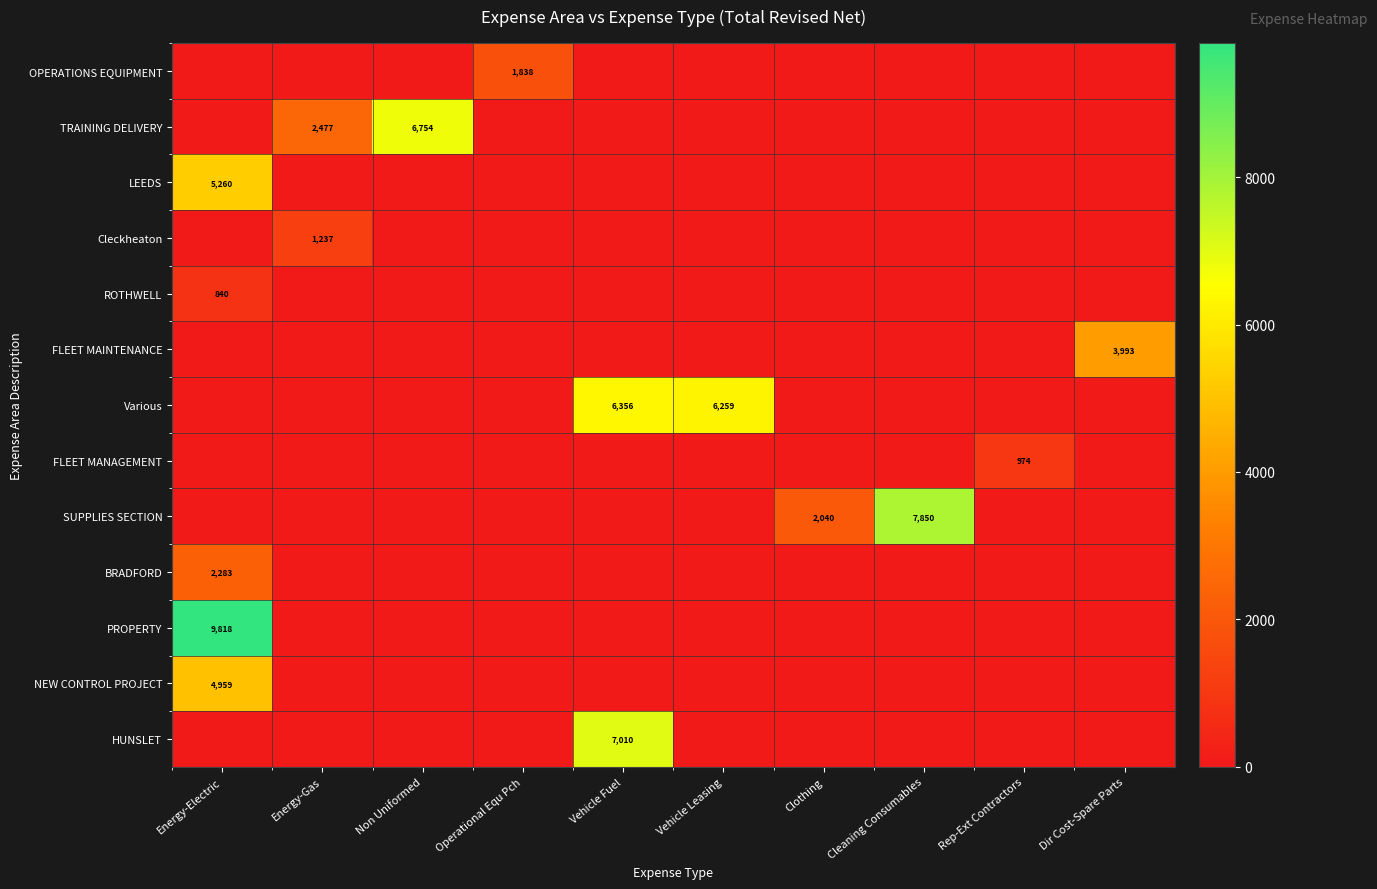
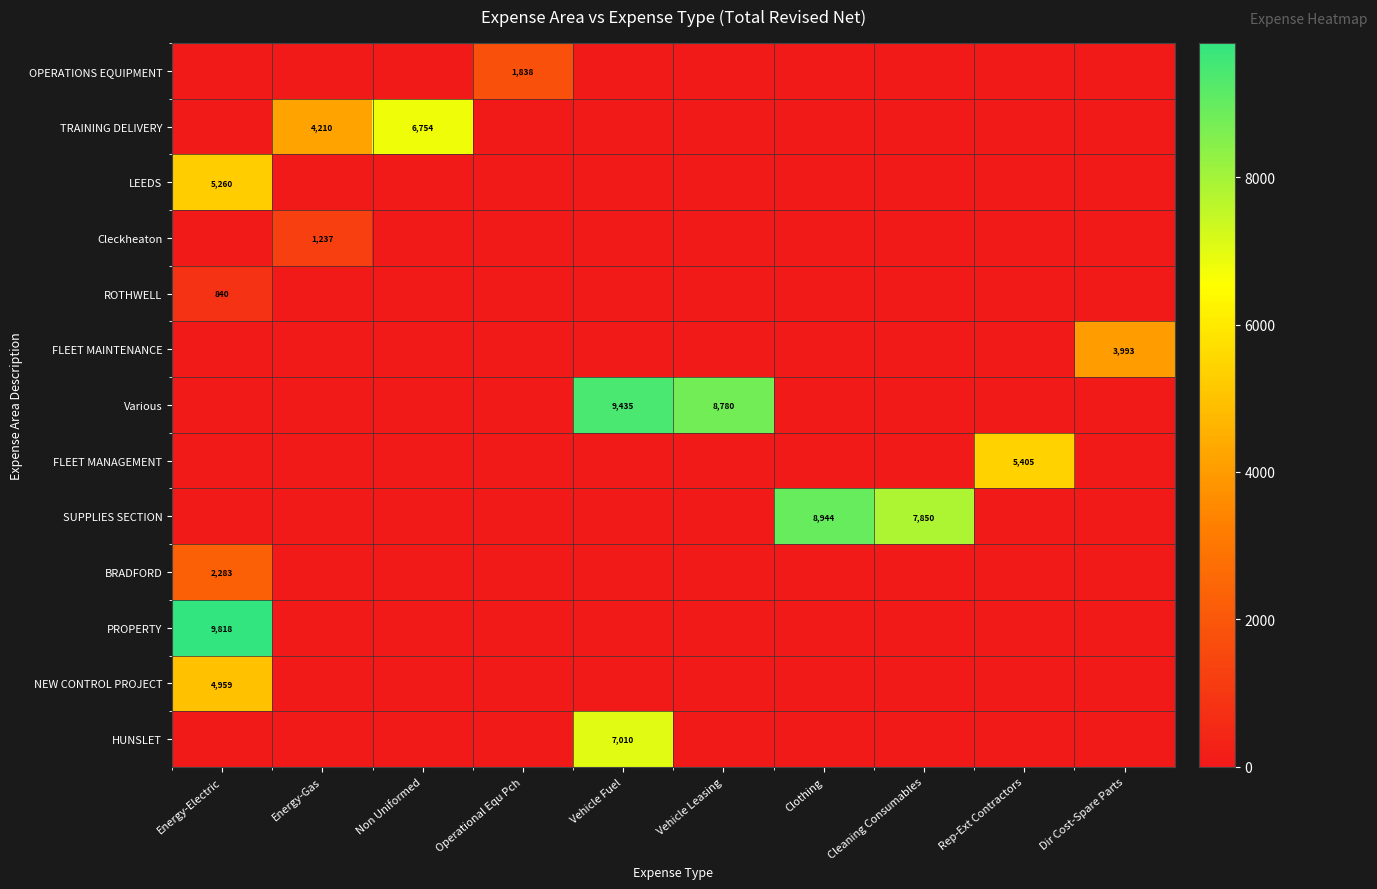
TRAINING DELIVERY, Energy-Gas: 2,477 -> 4,210
Various, Vehicle Fuel: 6,356 -> 9,435
Various, Vehicle Leasing: 6,259 -> 8,780
FLEET MANAGEMENT, Rep-Ext Contractors: 974 -> 5,405
SUPPLIES SECTION, Clothing: 2,040 -> 8,944
